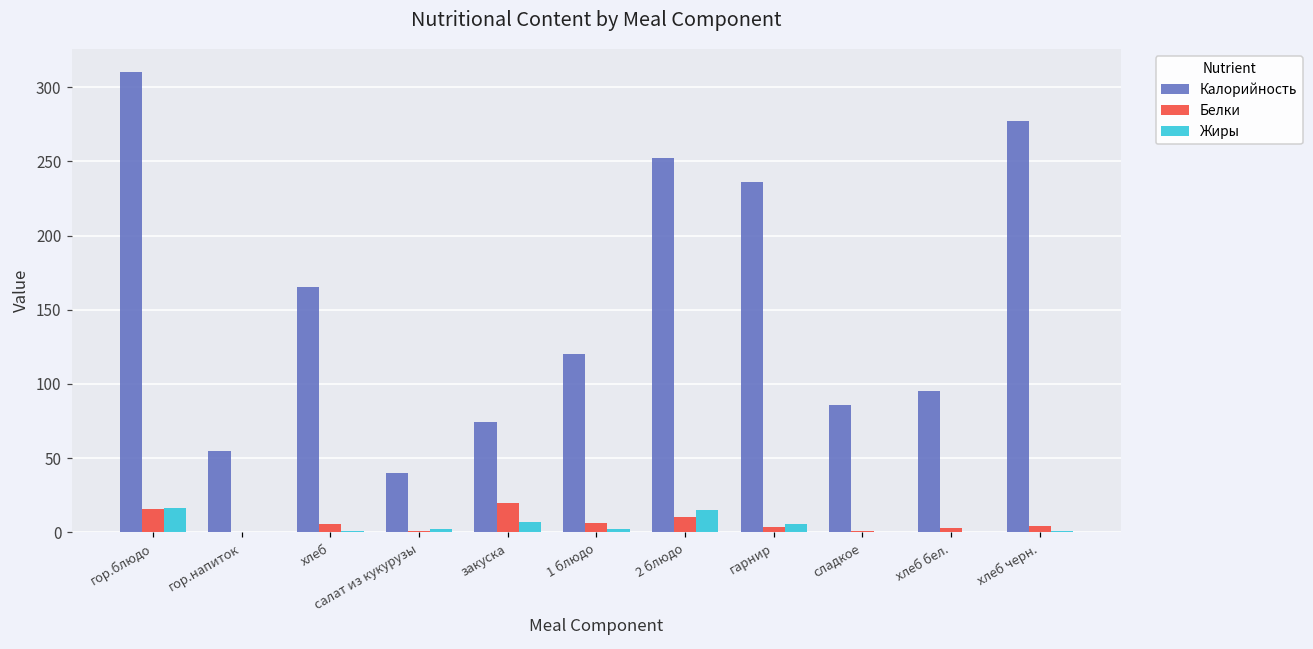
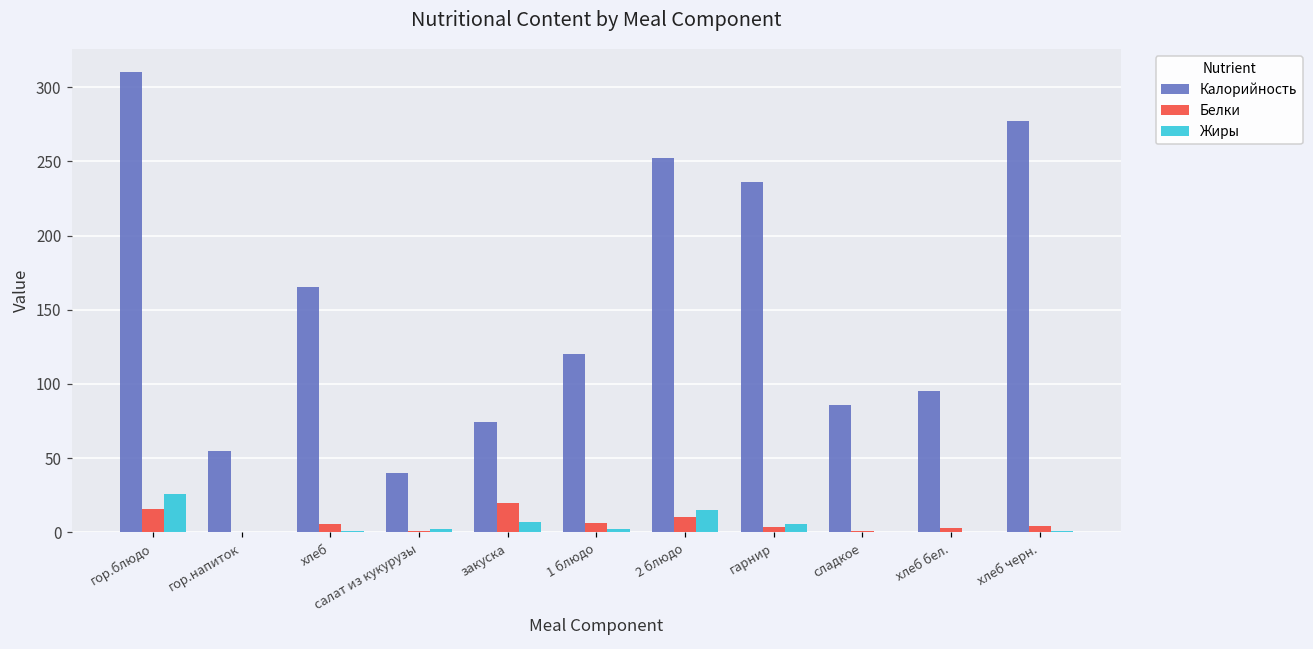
Жиры, гор.блюдо: 17 -> 26
